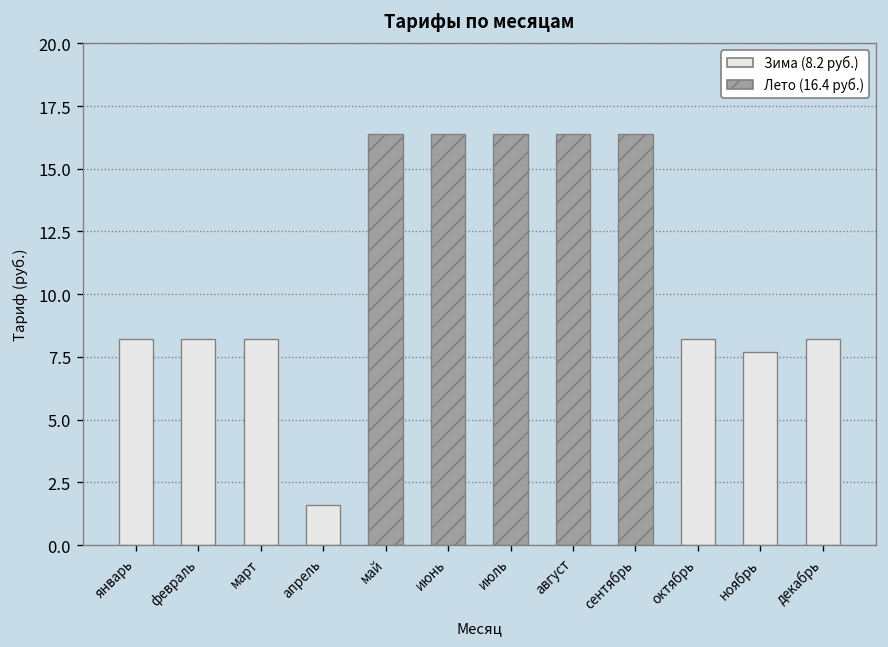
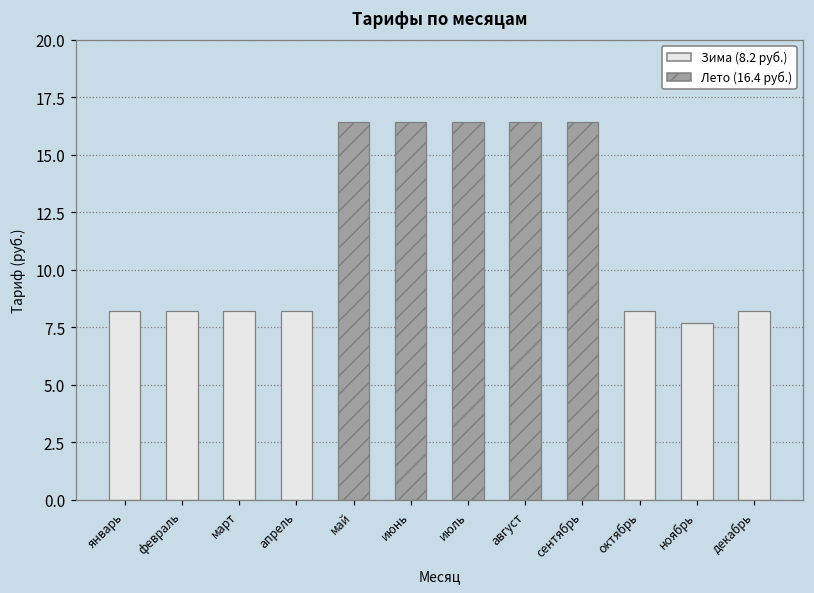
апрель: 1.6 -> 8.2
